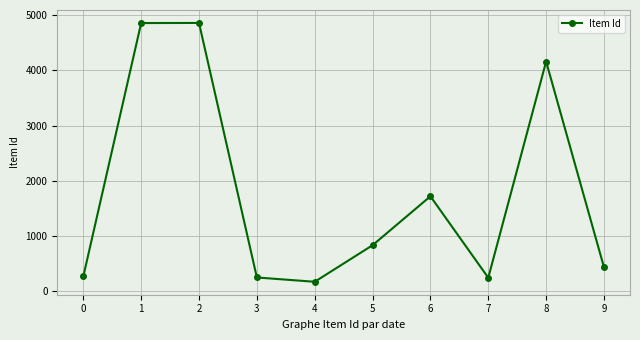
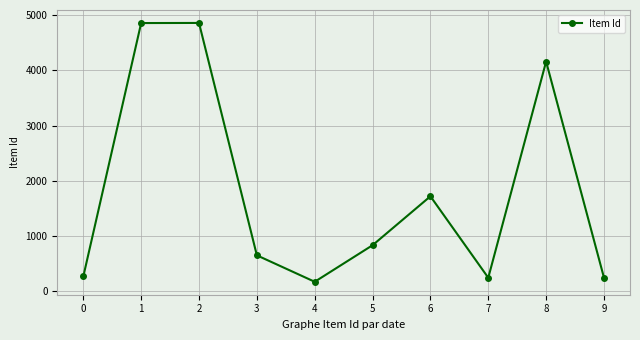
3: 200 -> 700
9: 400 -> 200
